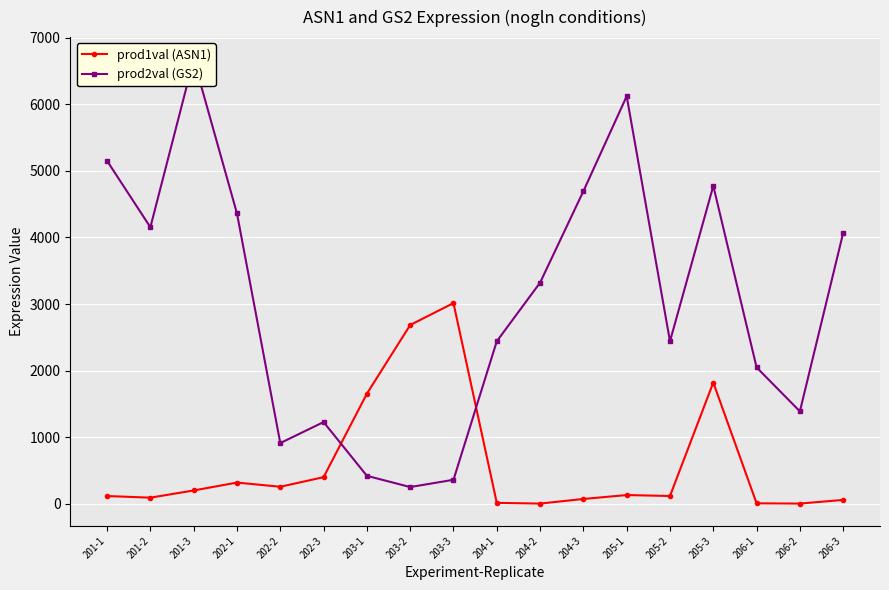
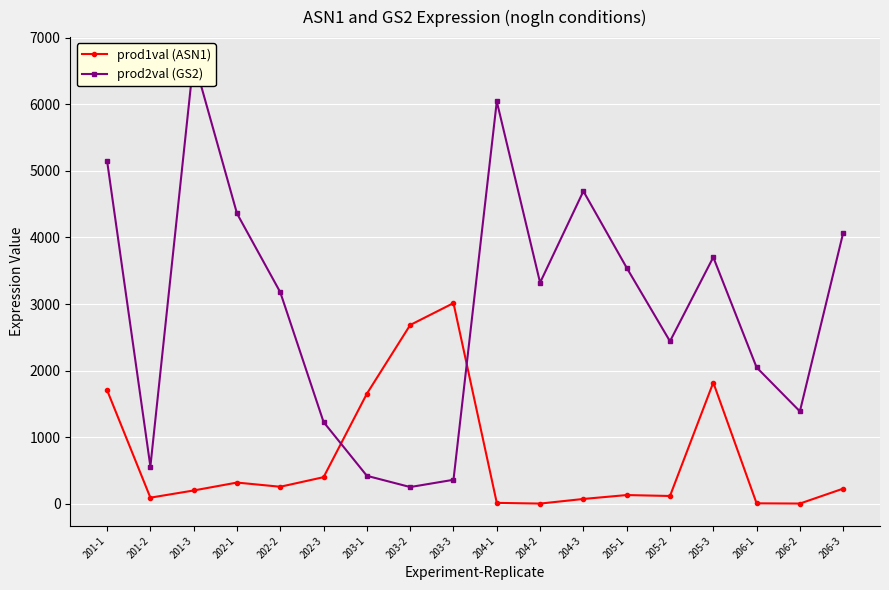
prod1val (ASN1), 201-1: 100 -> 1700
prod2val (GS2), 201-2: 4200 -> 600
prod2val (GS2), 202-2: 900 -> 3200
prod2val (GS2), 204-1: 2400 -> 6000
prod2val (GS2), 205-1: 6100 -> 3500
prod2val (GS2), 205-3: 4800 -> 3700
prod1val (ASN1), 206-3: 100 -> 200
